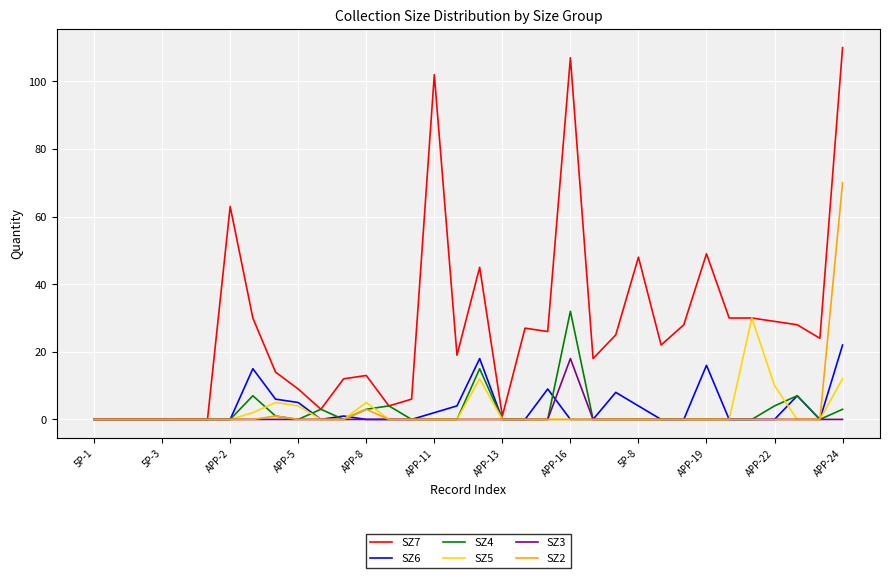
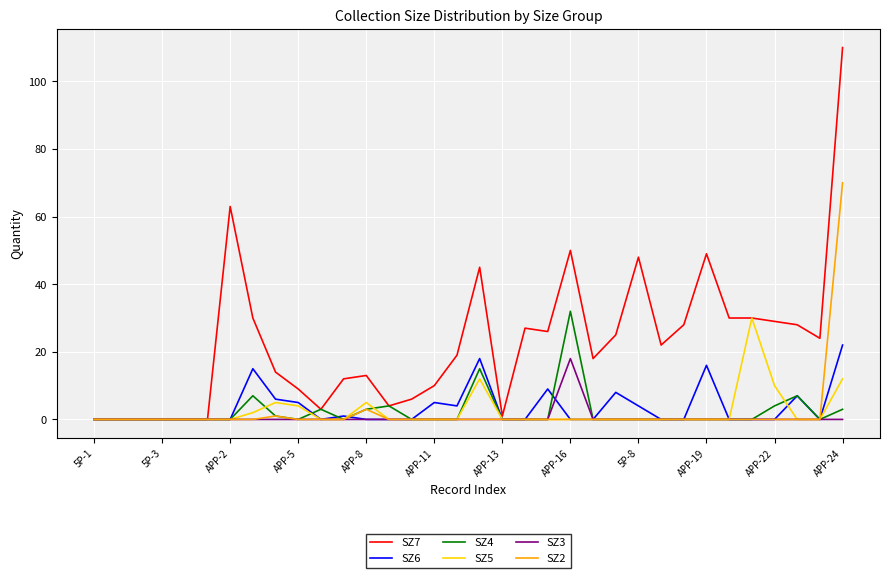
SZ7, APP-11: 102 -> 10
SZ6, APP-11: 2 -> 5
SZ7, APP-16: 107 -> 50
